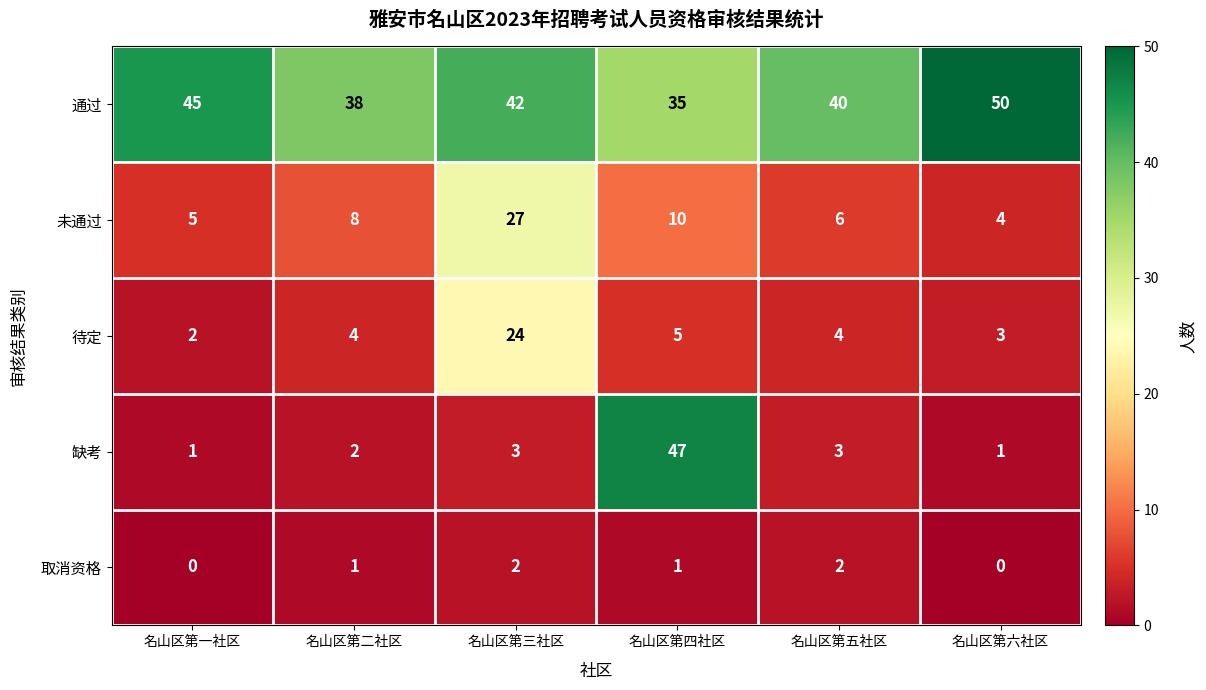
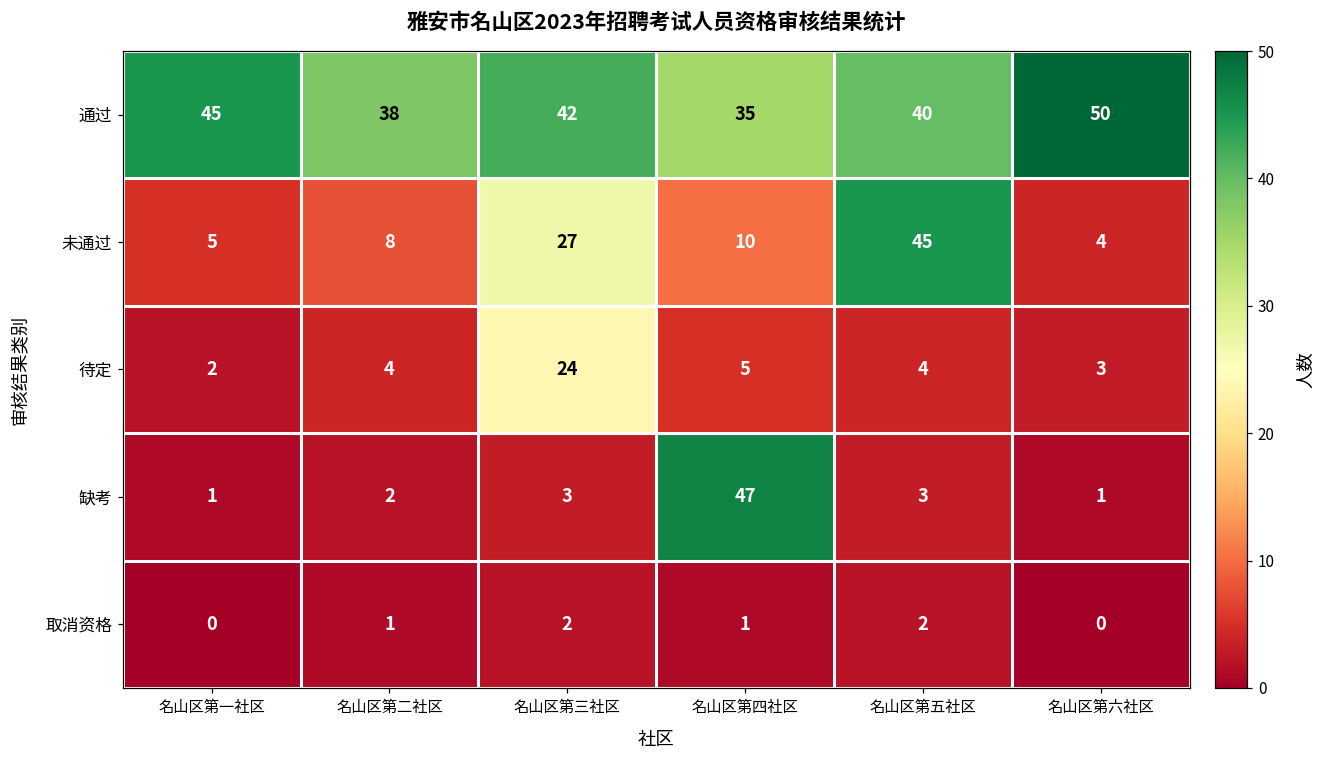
未通过, 名山区第五社区: 6 -> 45
